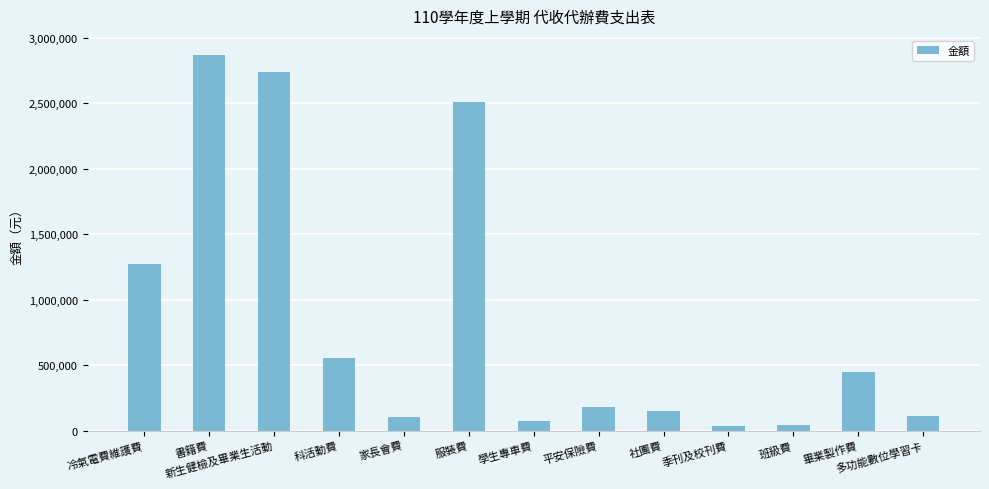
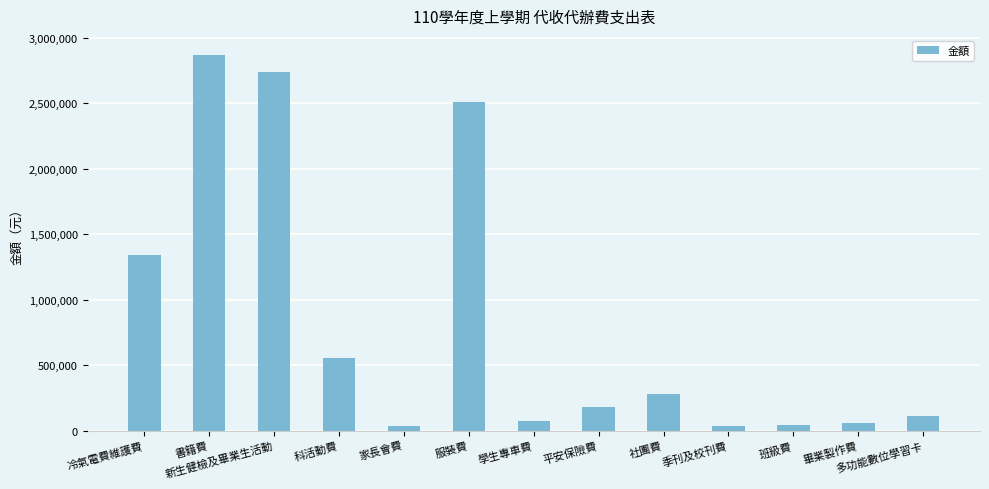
冷氣電費維護費: 1,270,000 -> 1,340,000
家長會費: 100,000 -> 40,000
社團費: 150,000 -> 280,000
畢業製作費: 450,000 -> 60,000
